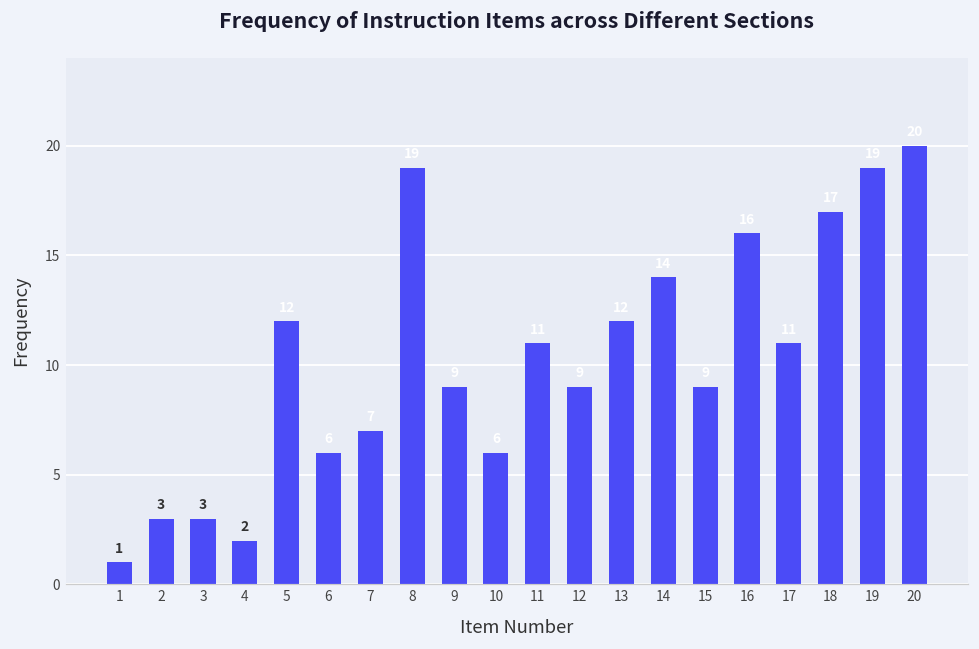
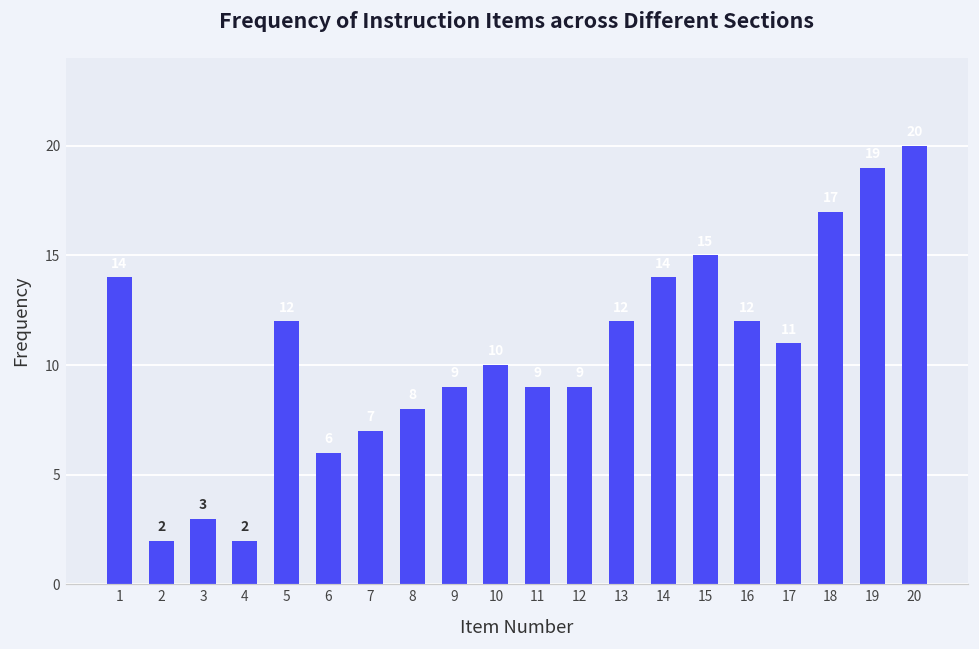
1: 1 -> 14
2: 3 -> 2
8: 19 -> 8
10: 6 -> 10
11: 11 -> 9
15: 9 -> 15
16: 16 -> 12
